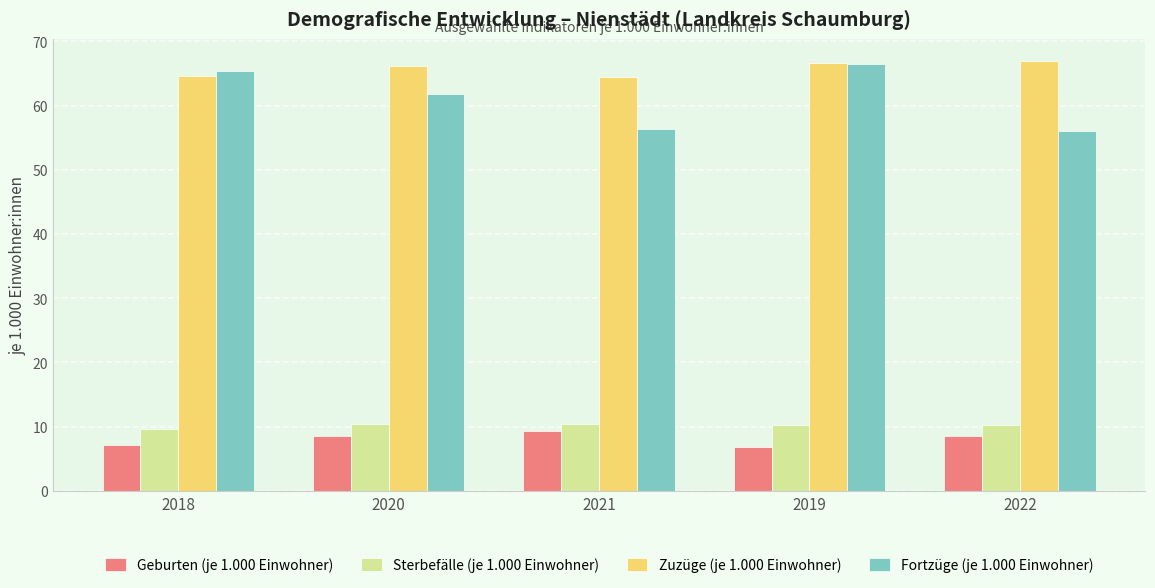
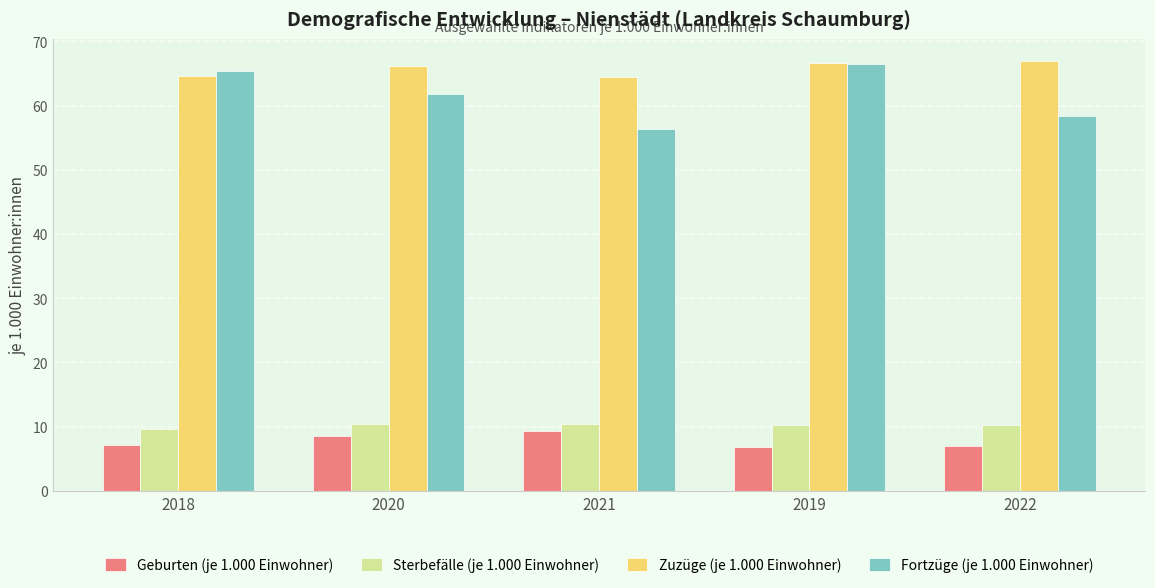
Geburten (je 1.000 Einwohner), 2022: 9 -> 7
Fortzüge (je 1.000 Einwohner), 2022: 56 -> 58
